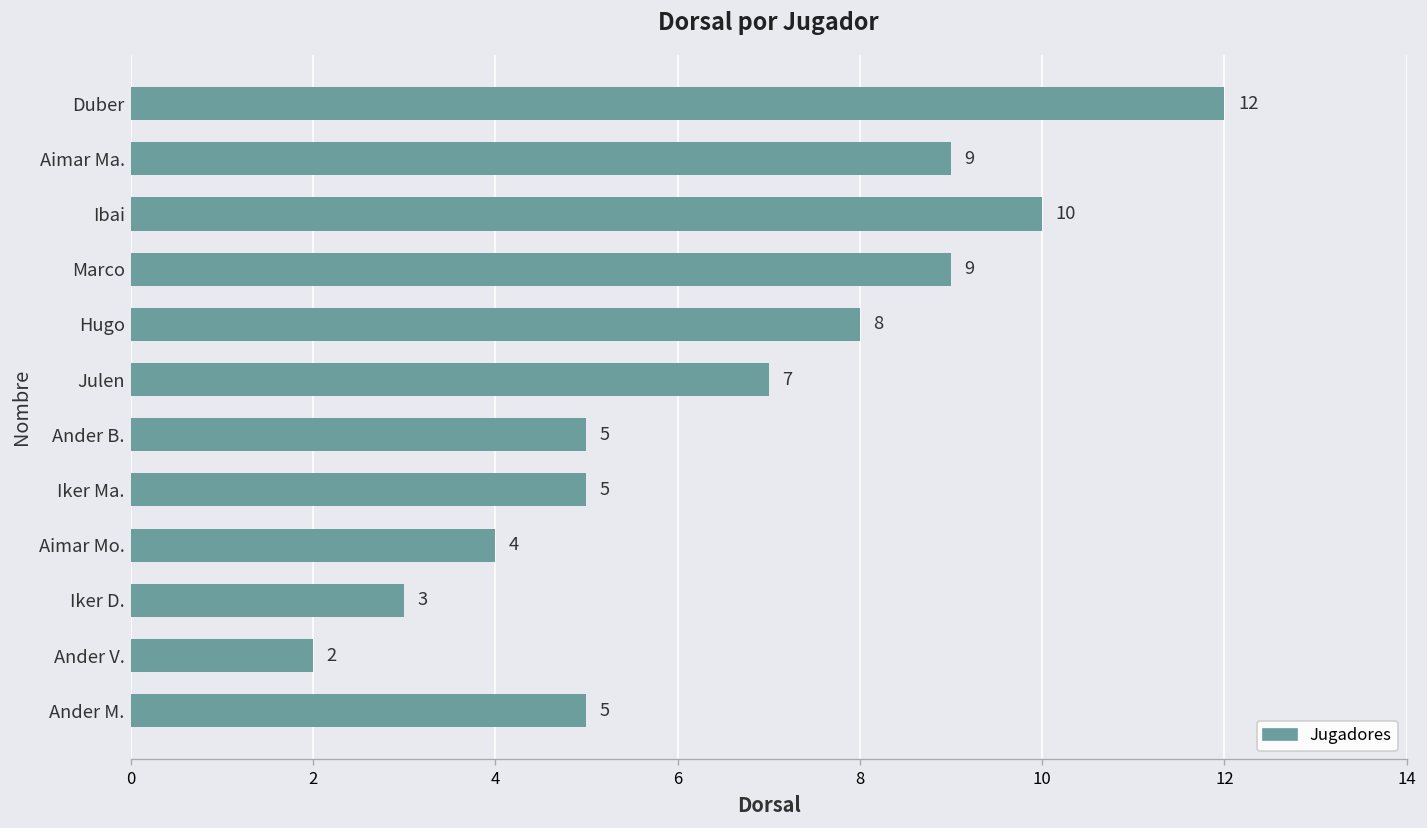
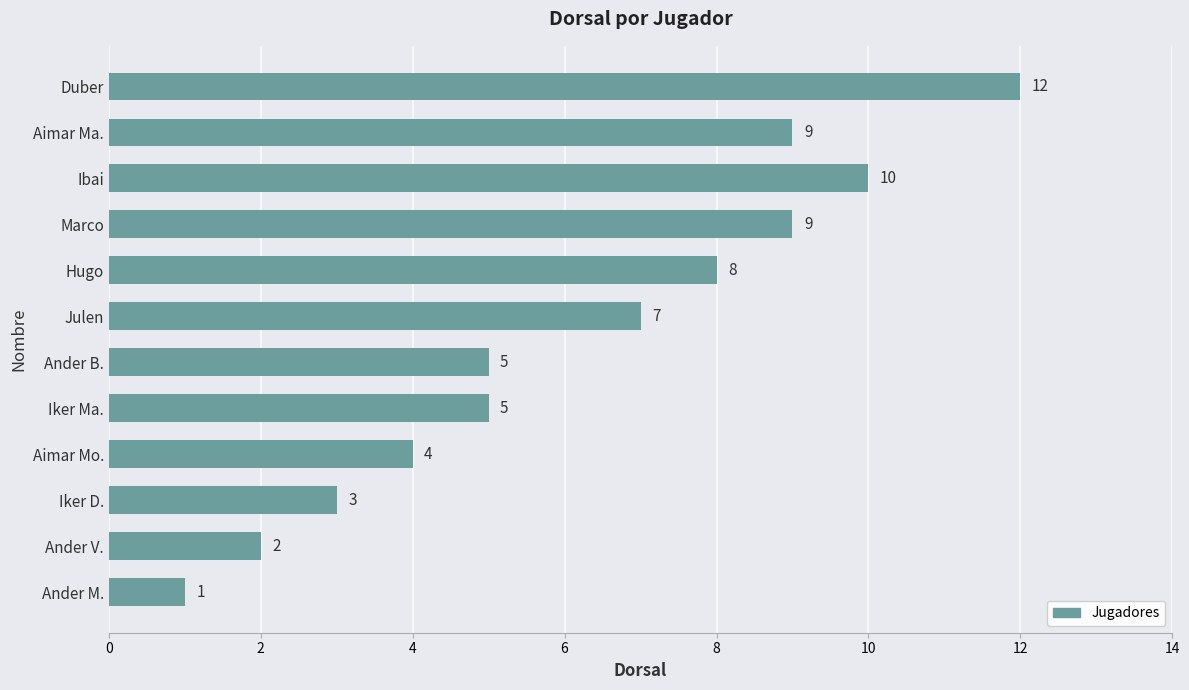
Ander M.: 5 -> 1
